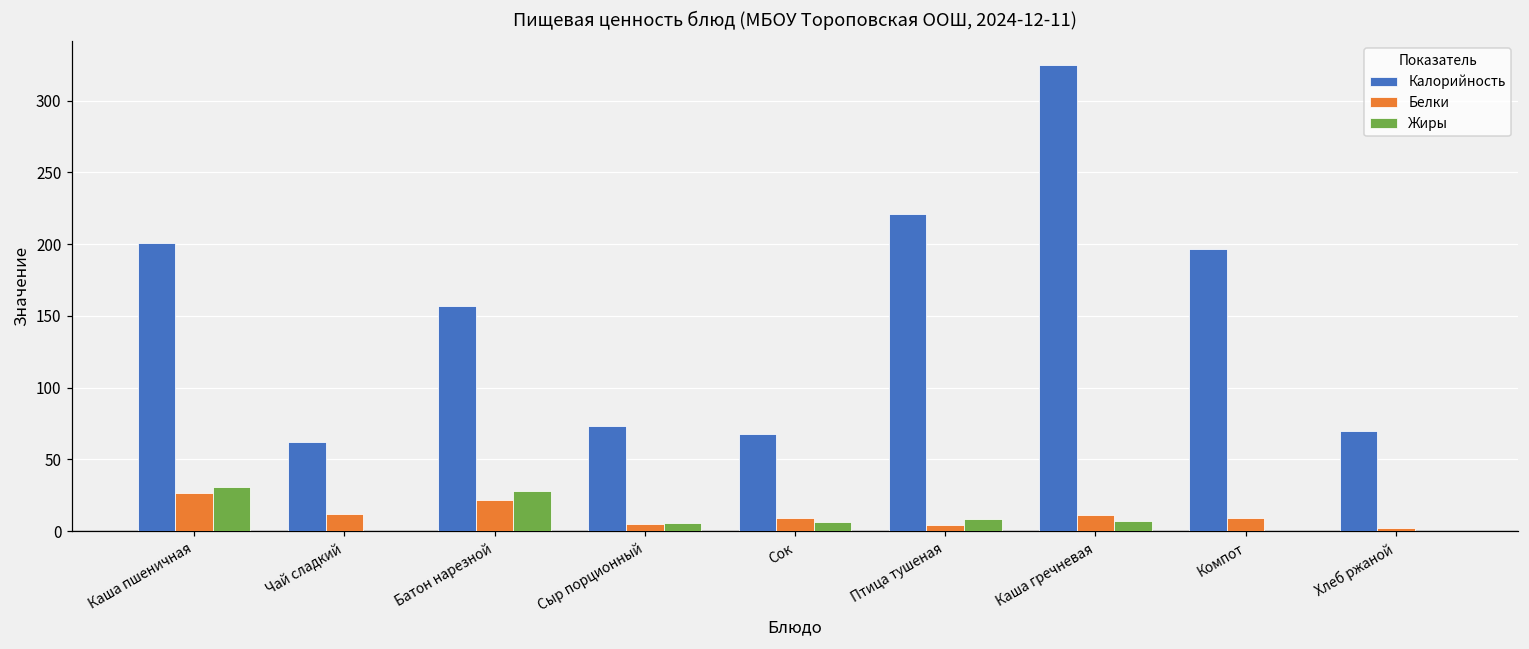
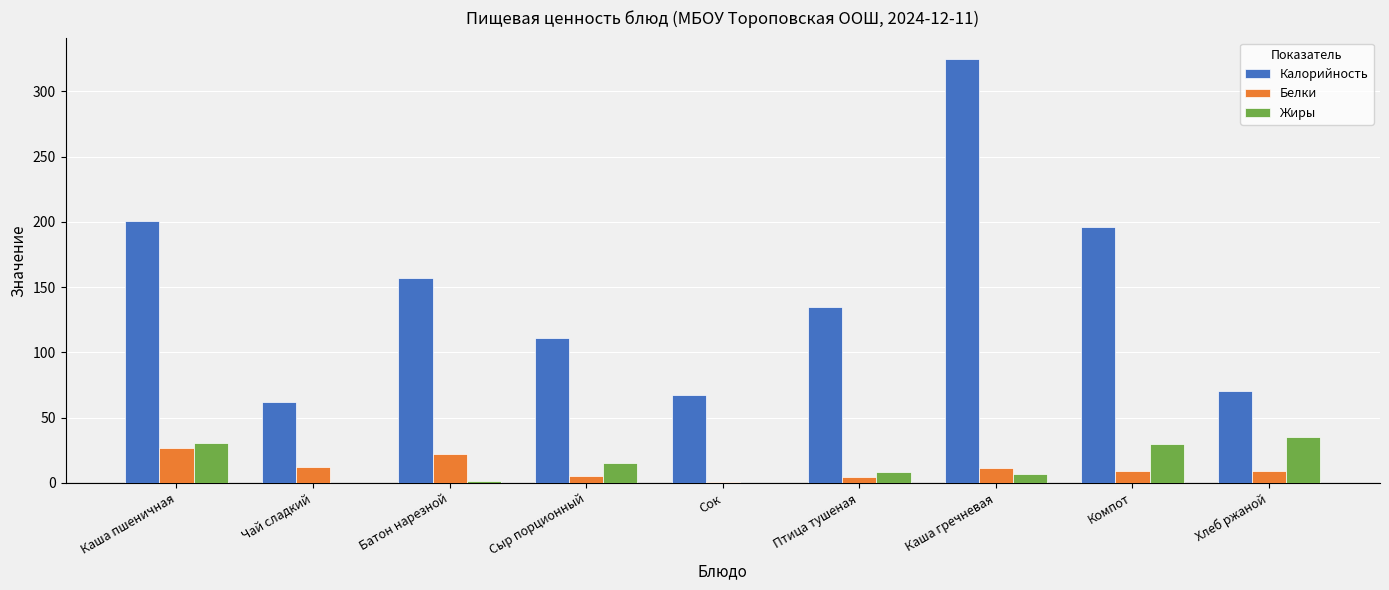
Жиры, Батон нарезной: 28 -> 2
Калорийность, Сыр порционный: 73 -> 111
Жиры, Сыр порционный: 6 -> 15
Белки, Сок: 9 -> 1
Жиры, Сок: 7 -> 0
Калорийность, Птица тушеная: 221 -> 135
Жиры, Компот: 0 -> 30
Белки, Хлеб ржаной: 2 -> 9
Жиры, Хлеб ржаной: 0 -> 36
